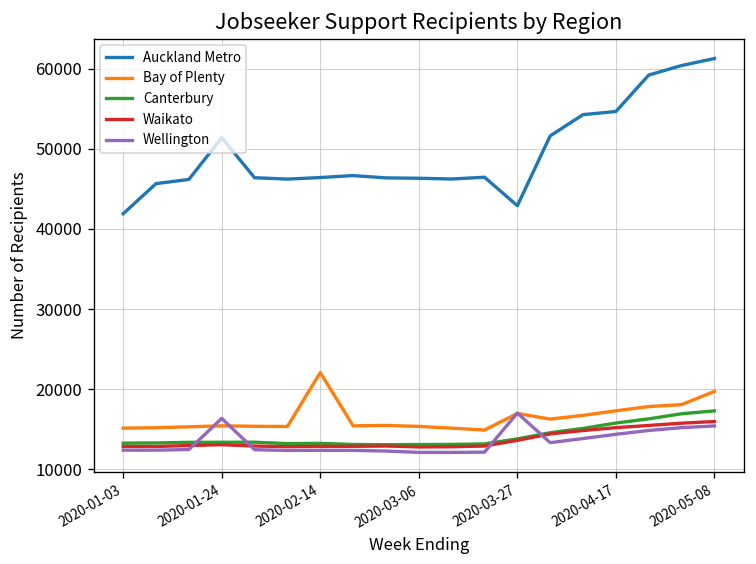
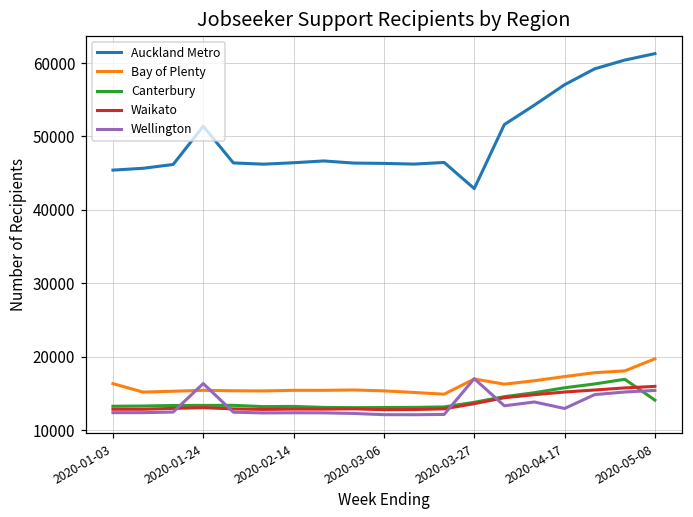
Auckland Metro, 2020-01-03: 42000 -> 45000
Bay of Plenty, 2020-01-03: 15000 -> 16000
Bay of Plenty, 2020-02-14: 22000 -> 15000
Auckland Metro, 2020-04-17: 55000 -> 57000
Wellington, 2020-04-17: 14000 -> 13000
Canterbury, 2020-05-08: 17000 -> 14000
